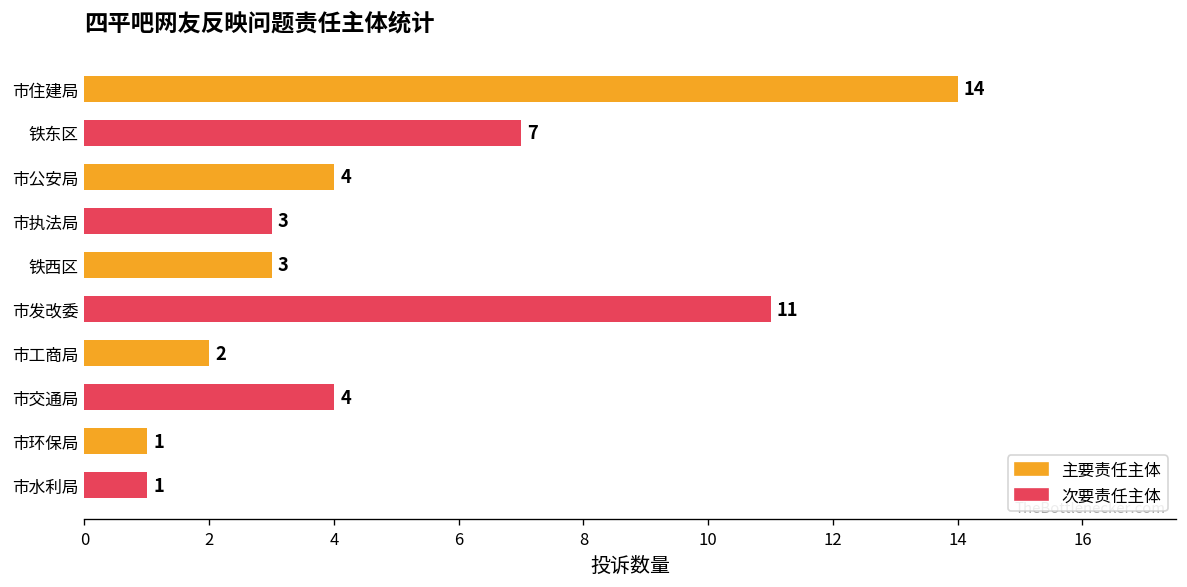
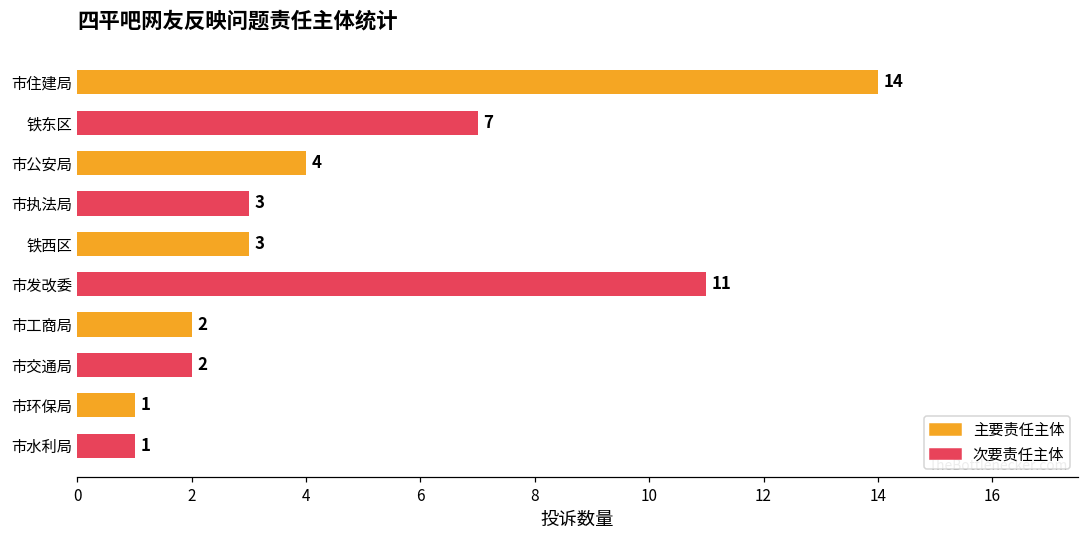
市交通局: 4 -> 2
